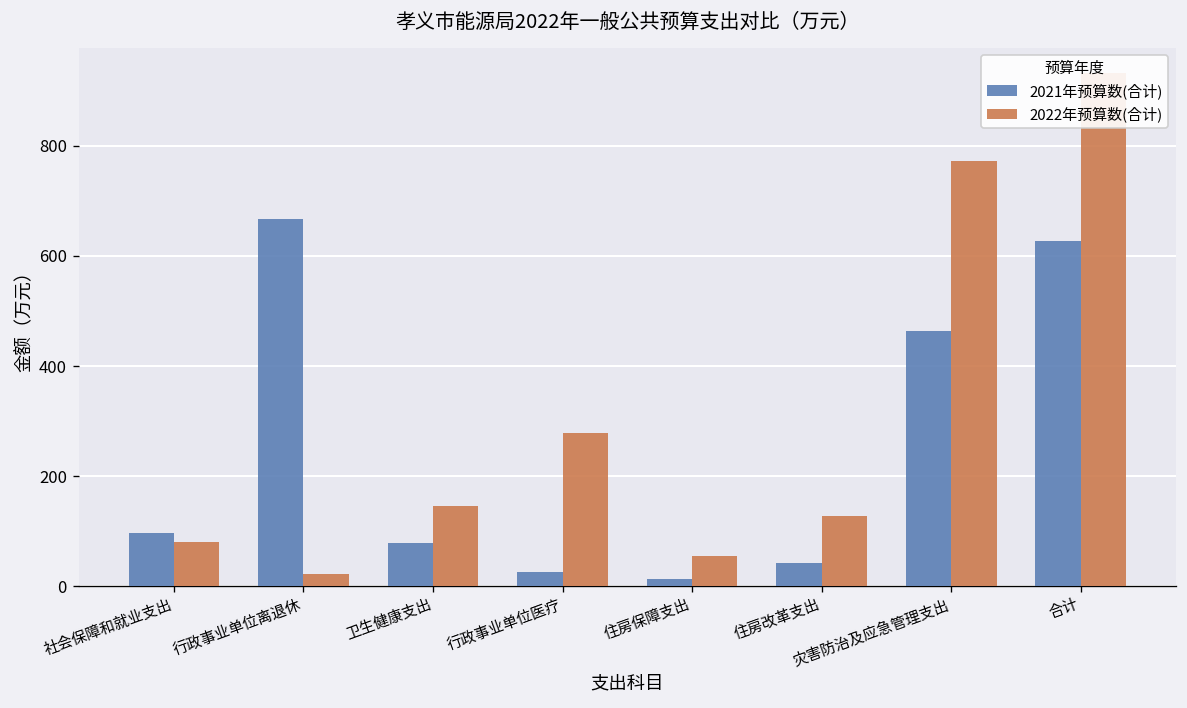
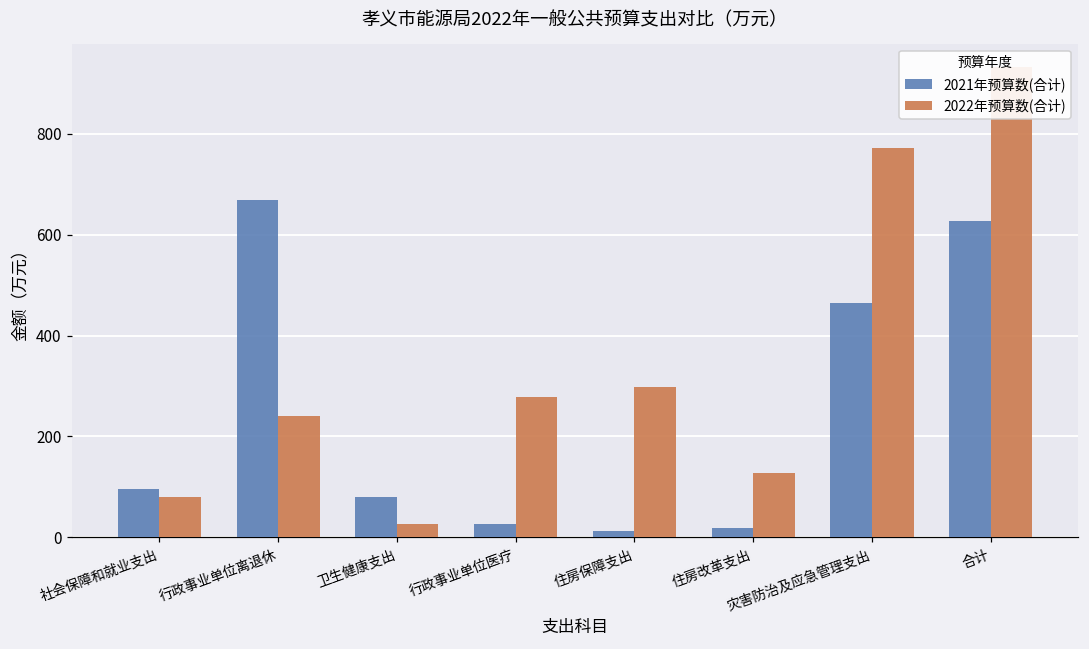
2022年预算数(合计), 行政事业单位离退休: 20 -> 240
2022年预算数(合计), 卫生健康支出: 150 -> 30
2022年预算数(合计), 住房保障支出: 50 -> 300
2021年预算数(合计), 住房改革支出: 40 -> 20
